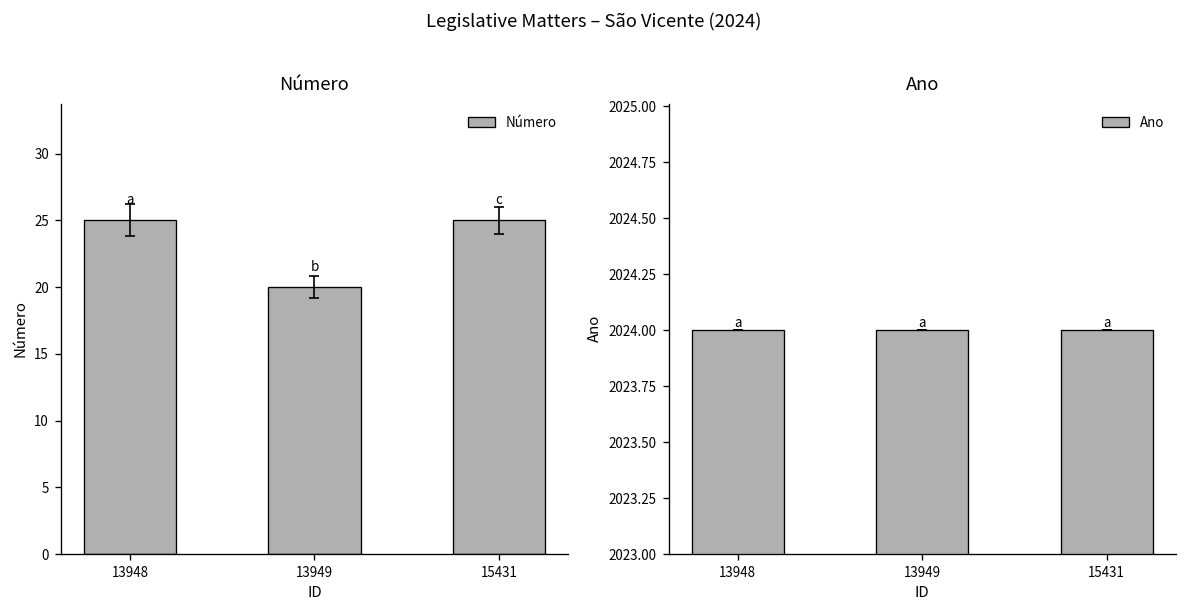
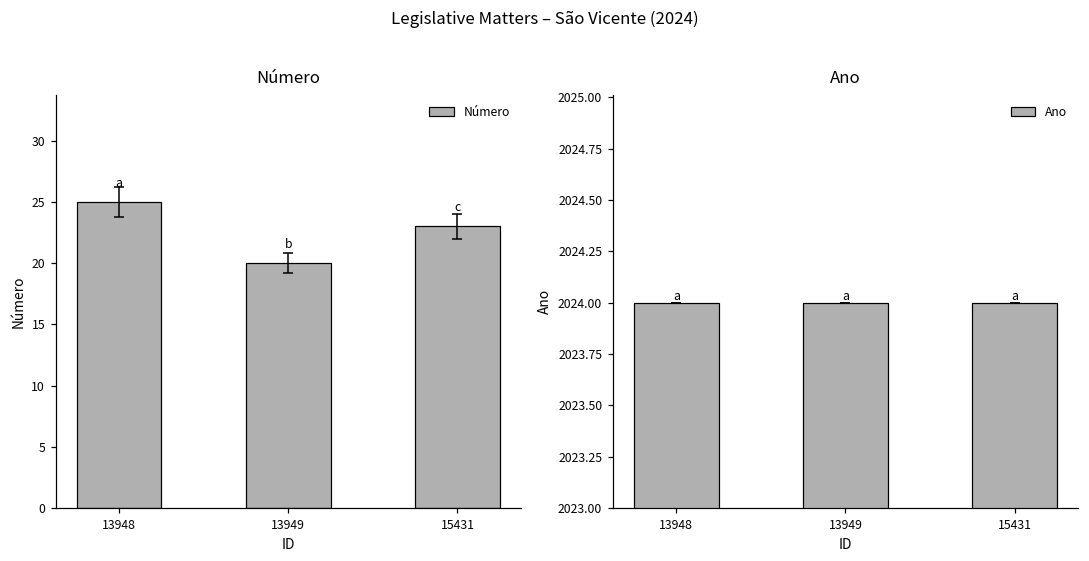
Número, Número, 15431: 25 -> 23
